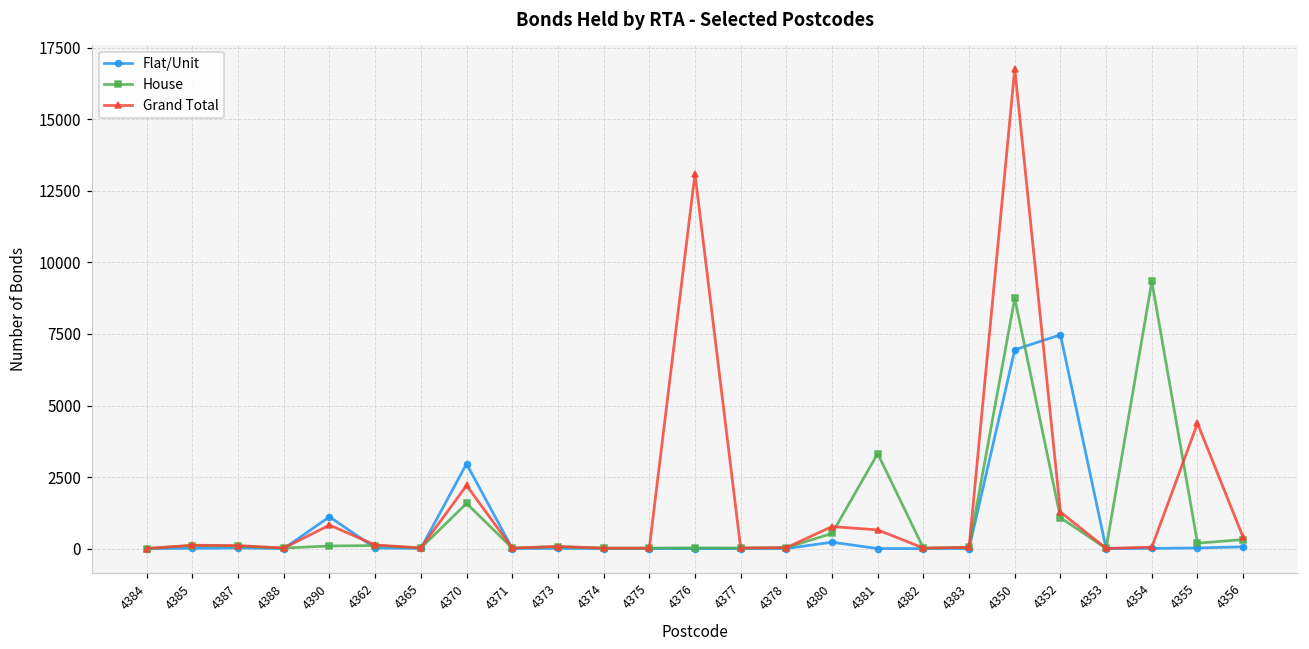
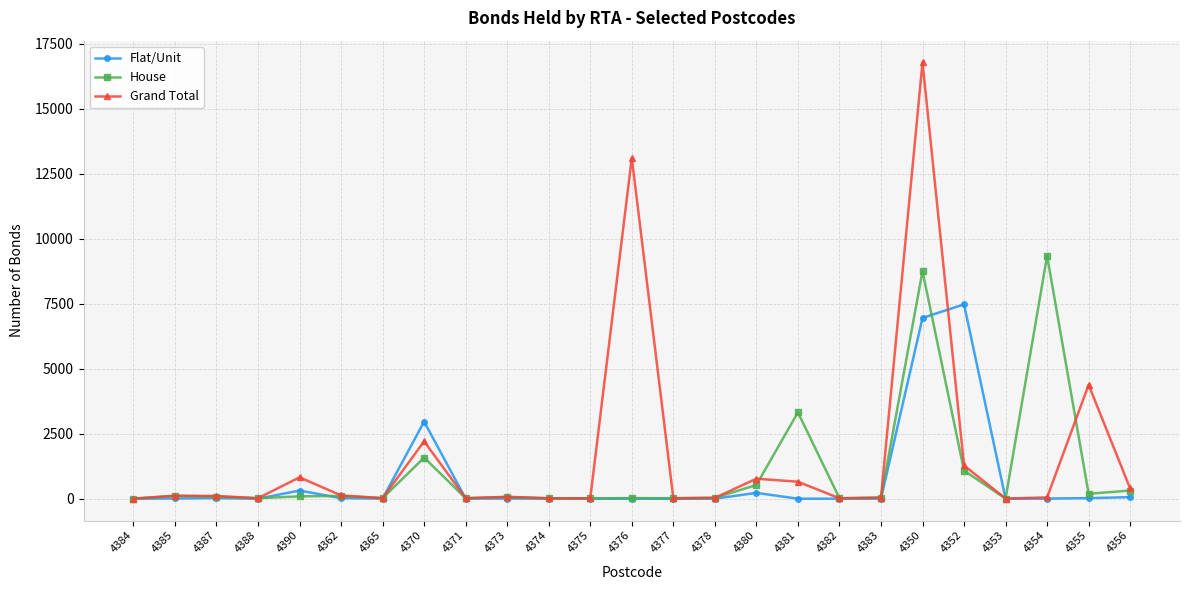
Flat/Unit, 4390: 1100 -> 300
